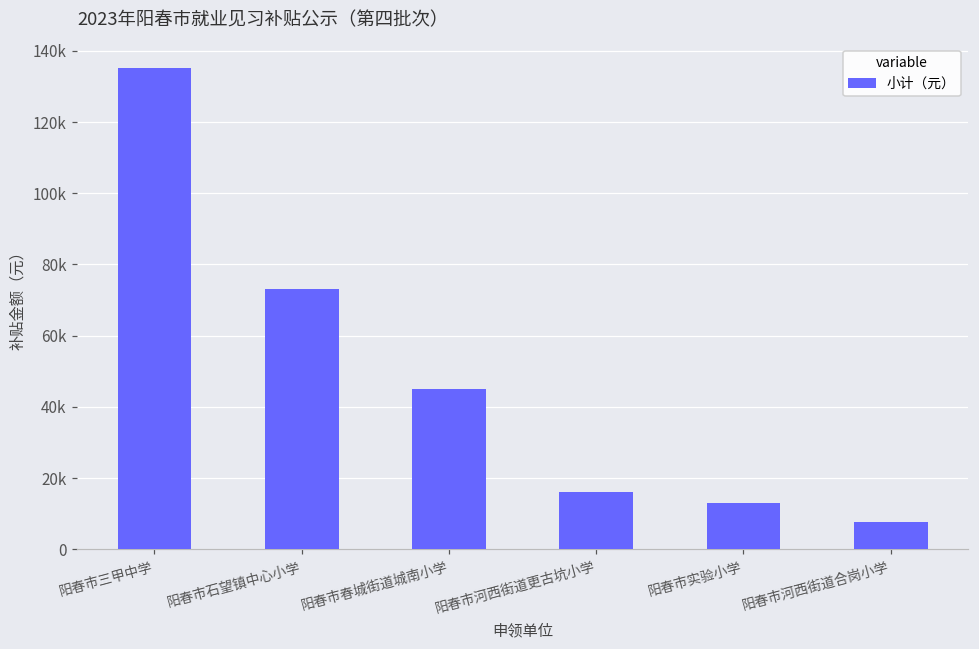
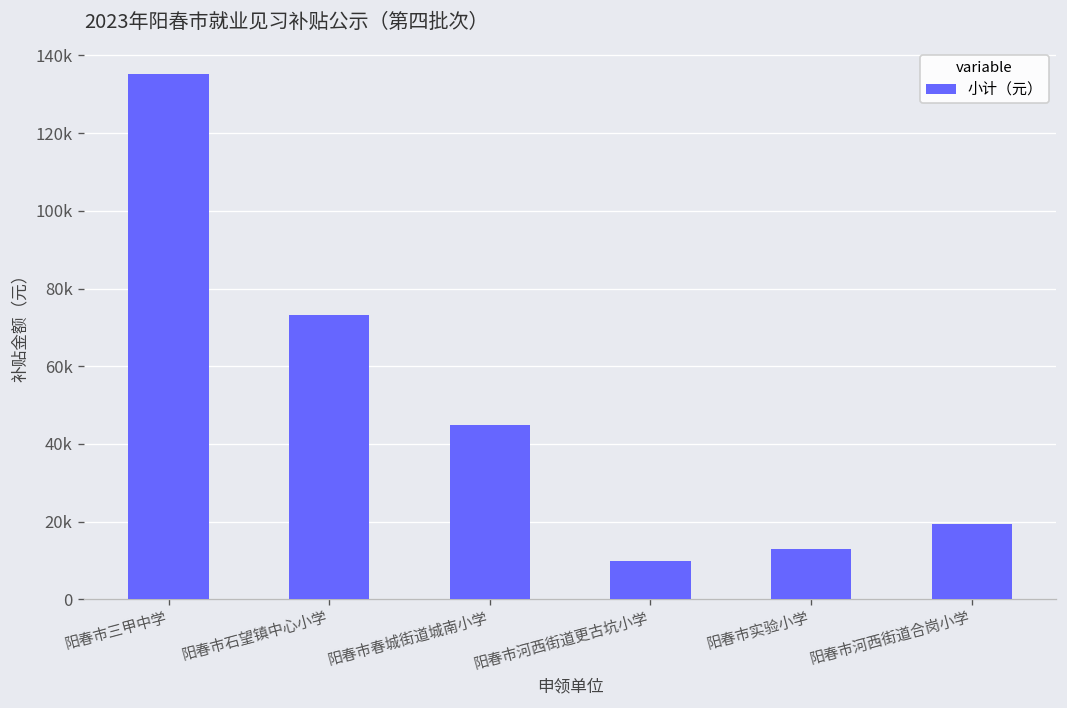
阳春市河西街道更古坑小学: 16000 -> 10000
阳春市河西街道合岗小学: 8000 -> 19000
